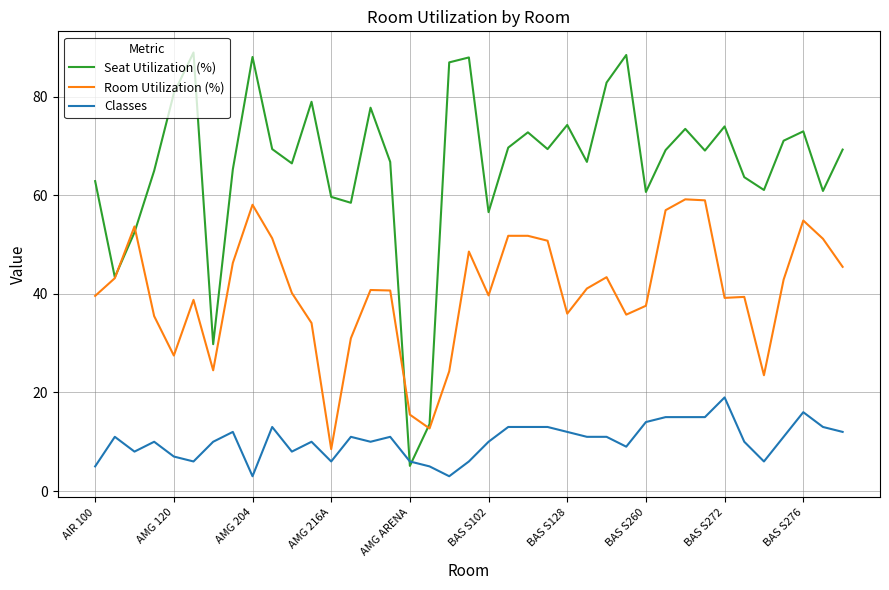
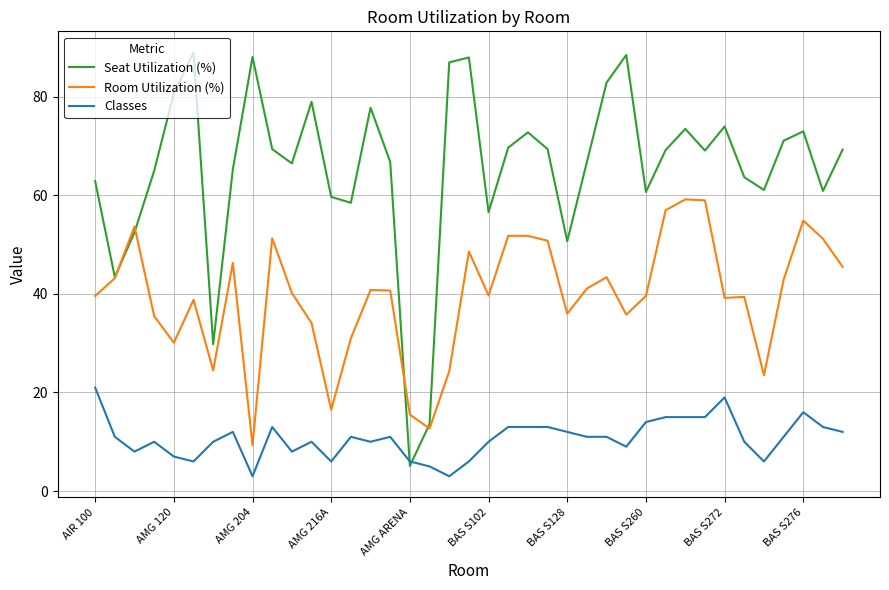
Classes, AIR 100: 5 -> 21
Room Utilization (%), AMG 120: 28 -> 30
Room Utilization (%), AMG 204: 58 -> 9
Room Utilization (%), AMG 216A: 9 -> 17
Seat Utilization (%), BAS S128: 74 -> 51
Room Utilization (%), BAS S260: 38 -> 40
